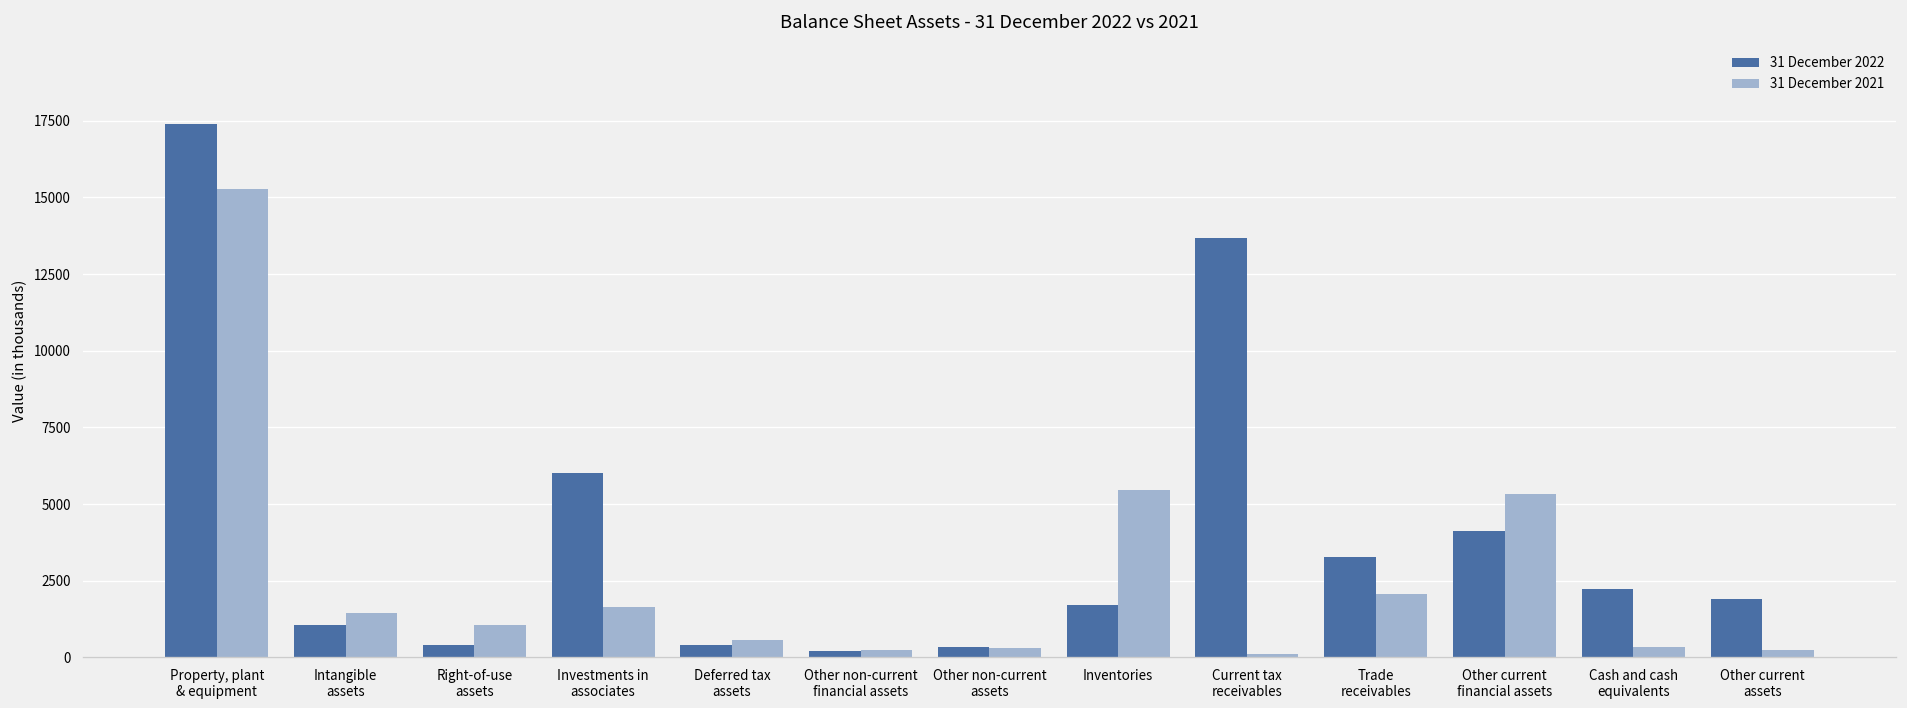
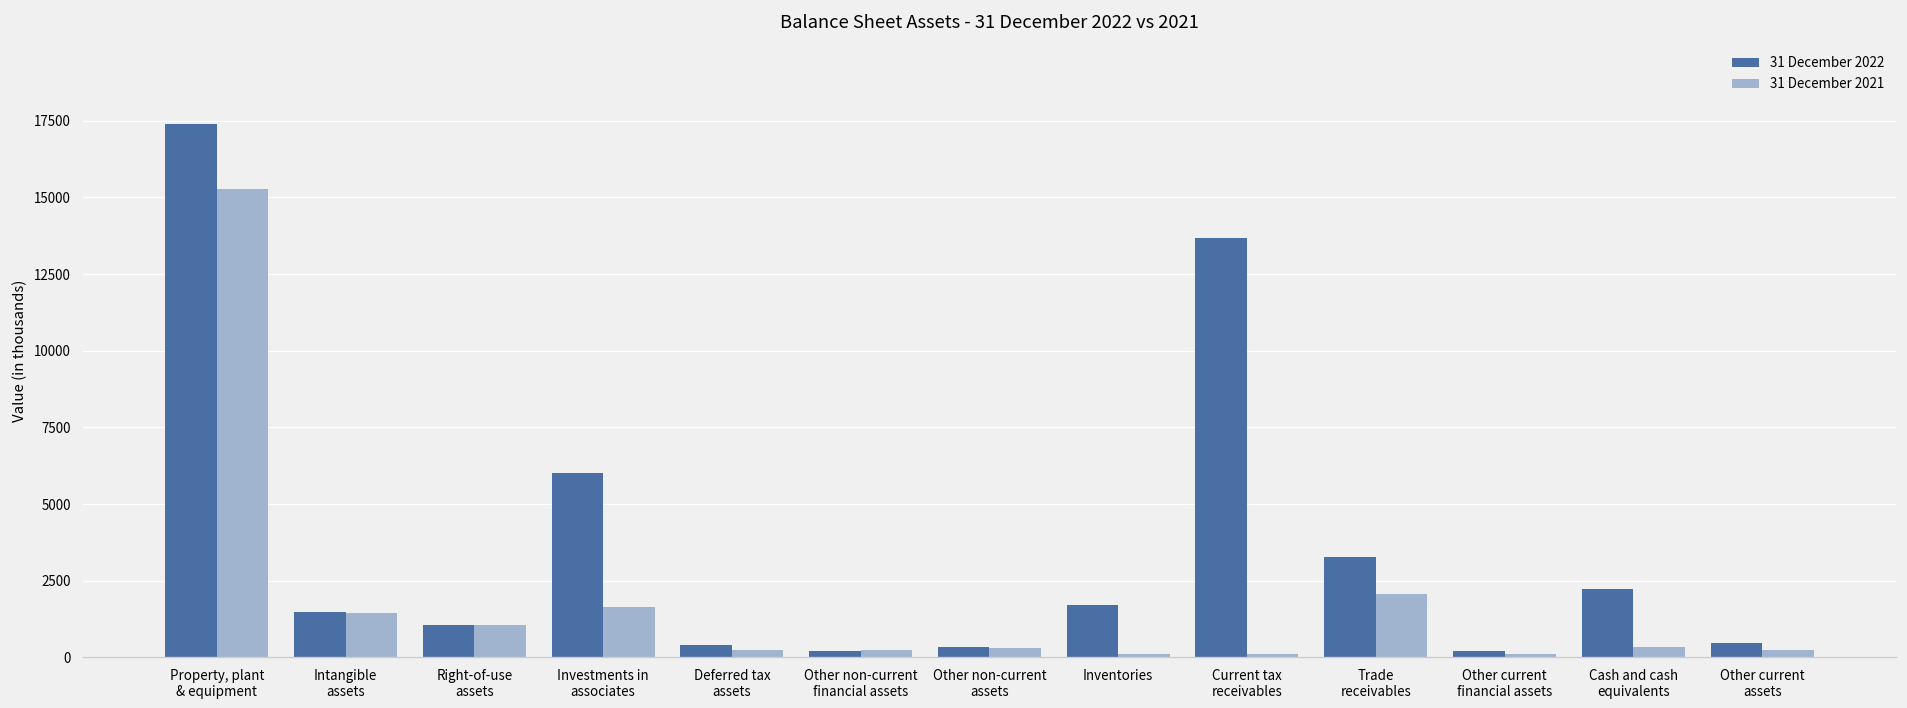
31 December 2022, Intangible assets: 1100 -> 1500
31 December 2022, Right-of-use assets: 400 -> 1100
31 December 2021, Deferred tax assets: 600 -> 200
31 December 2021, Inventories: 5500 -> 100
31 December 2022, Other current financial assets: 4100 -> 200
31 December 2021, Other current financial assets: 5300 -> 100
31 December 2022, Other current assets: 1900 -> 500
